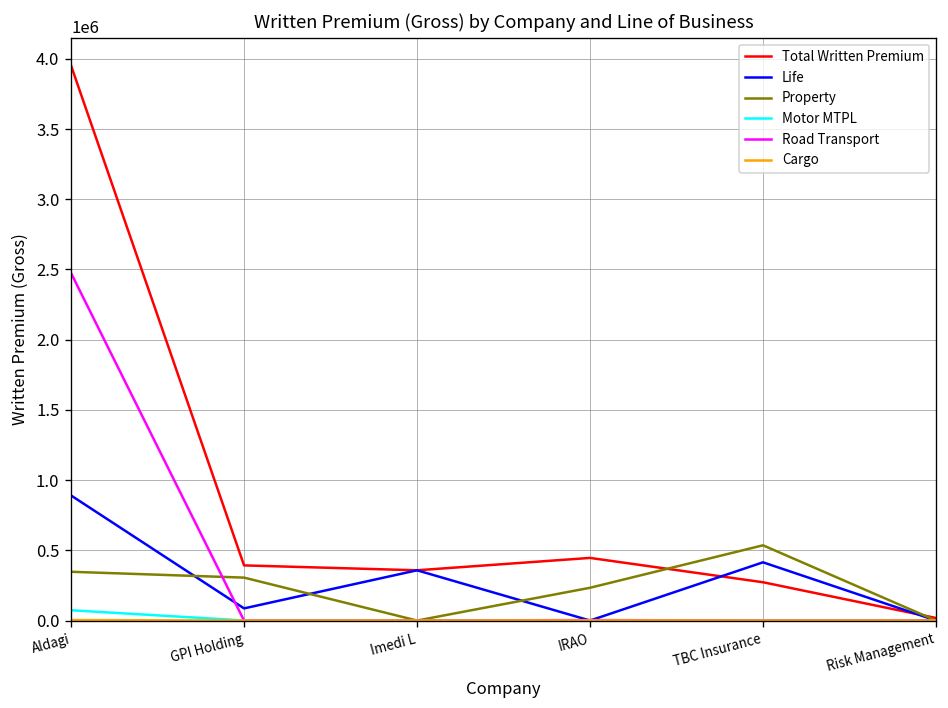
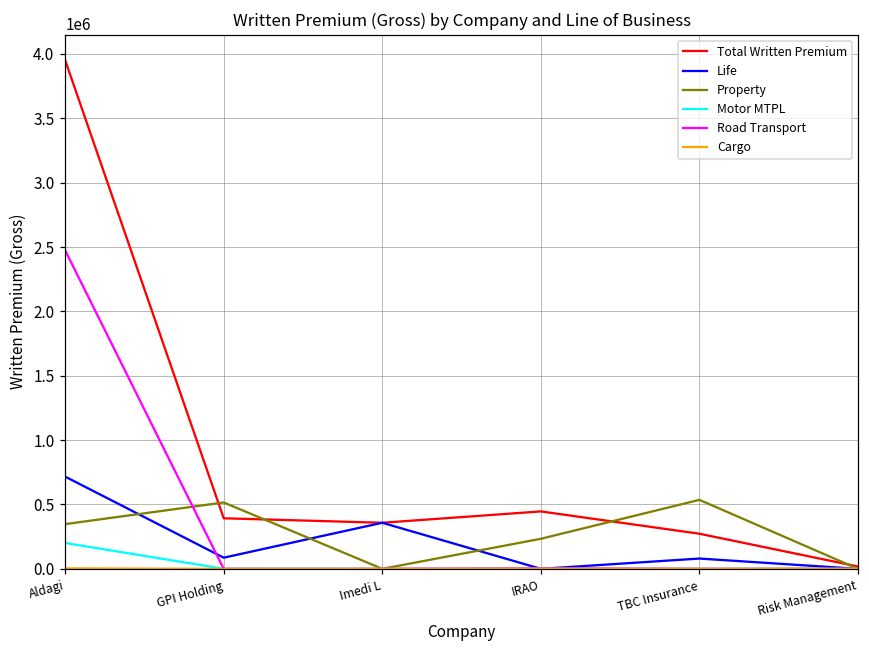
Life, Aldagi: 890000 -> 720000
Motor MTPL, Aldagi: 70000 -> 200000
Property, GPI Holding: 310000 -> 520000
Life, TBC Insurance: 410000 -> 80000
